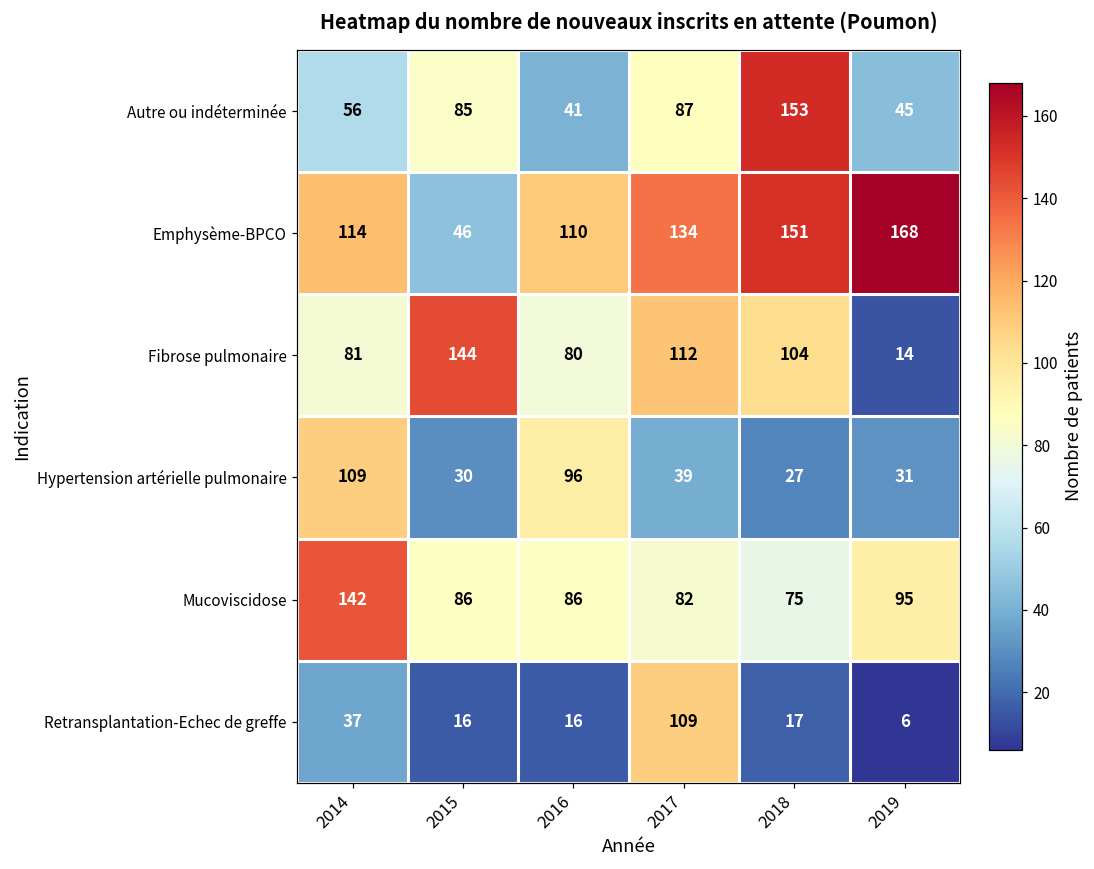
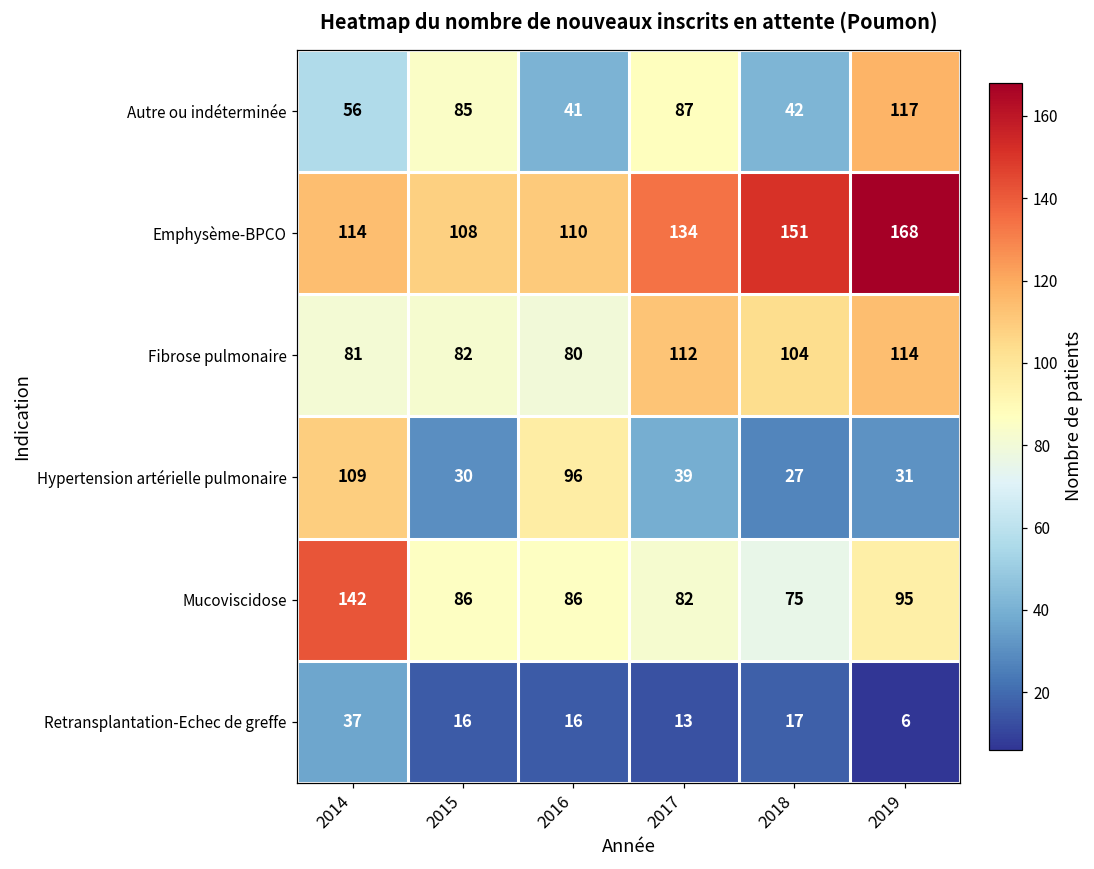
Autre ou indéterminée, 2018: 153 -> 42
Autre ou indéterminée, 2019: 45 -> 117
Emphysème-BPCO, 2015: 46 -> 108
Fibrose pulmonaire, 2015: 144 -> 82
Fibrose pulmonaire, 2019: 14 -> 114
Retransplantation-Echec de greffe, 2017: 109 -> 13
